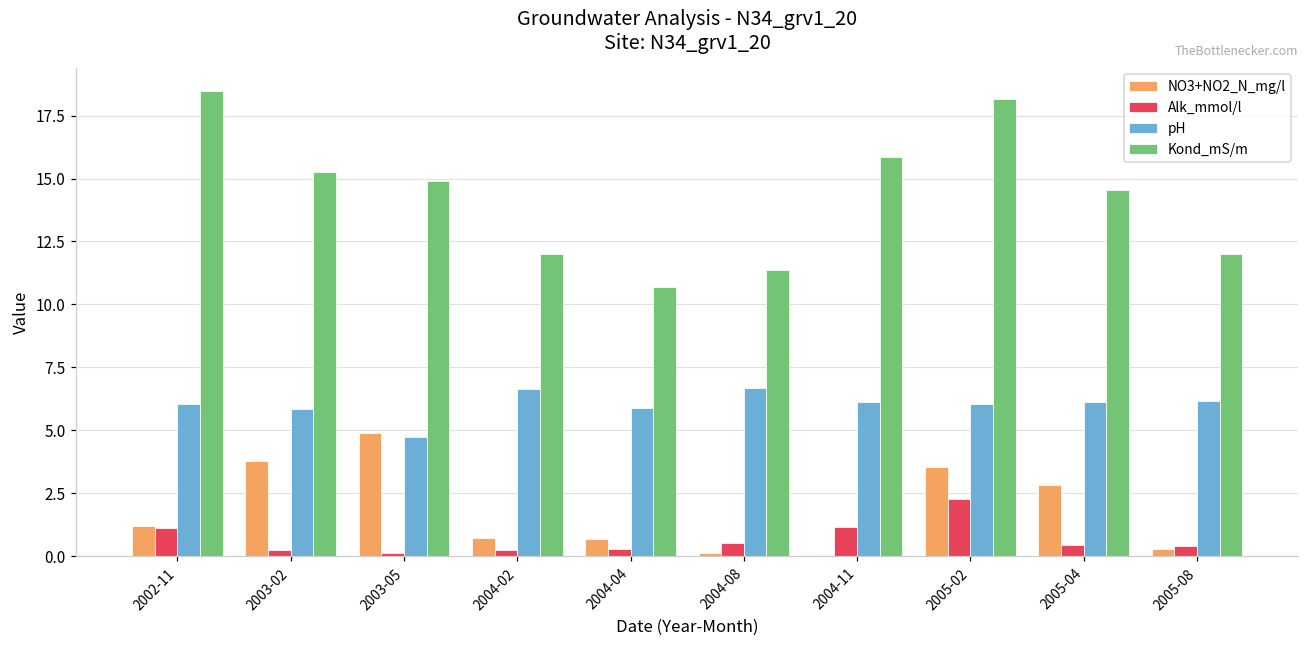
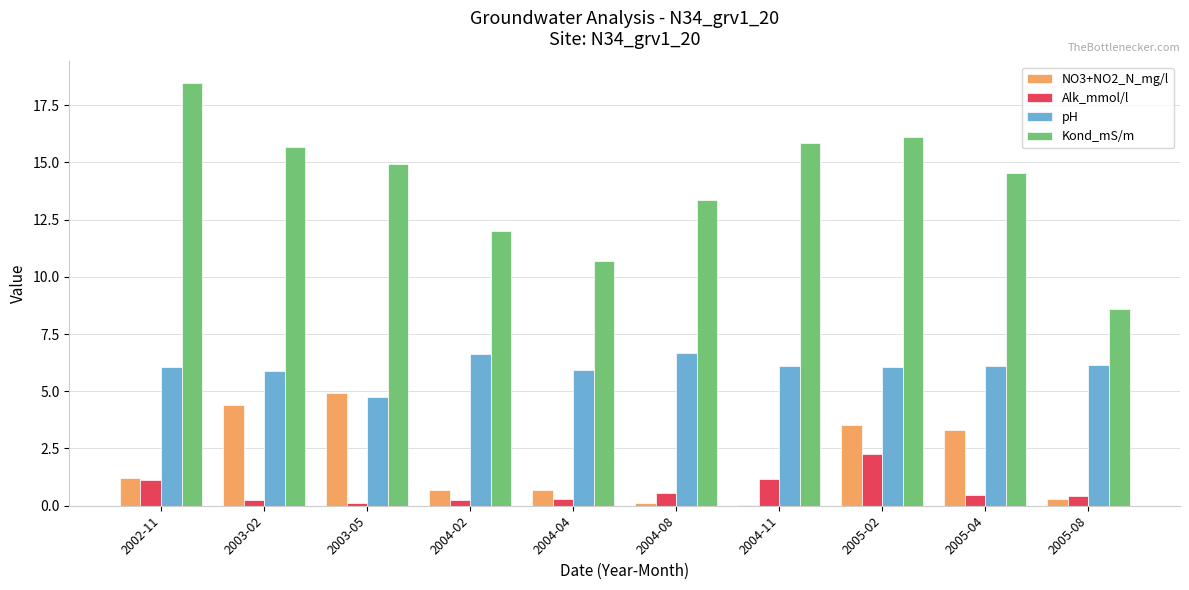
NO3+NO2_N_mg/l, 2003-02: 3.8 -> 4.4
Kond_mS/m, 2003-02: 15.3 -> 15.7
Kond_mS/m, 2004-08: 11.4 -> 13.4
Kond_mS/m, 2005-02: 18.2 -> 16.1
NO3+NO2_N_mg/l, 2005-04: 2.9 -> 3.3
Kond_mS/m, 2005-08: 12.0 -> 8.6
